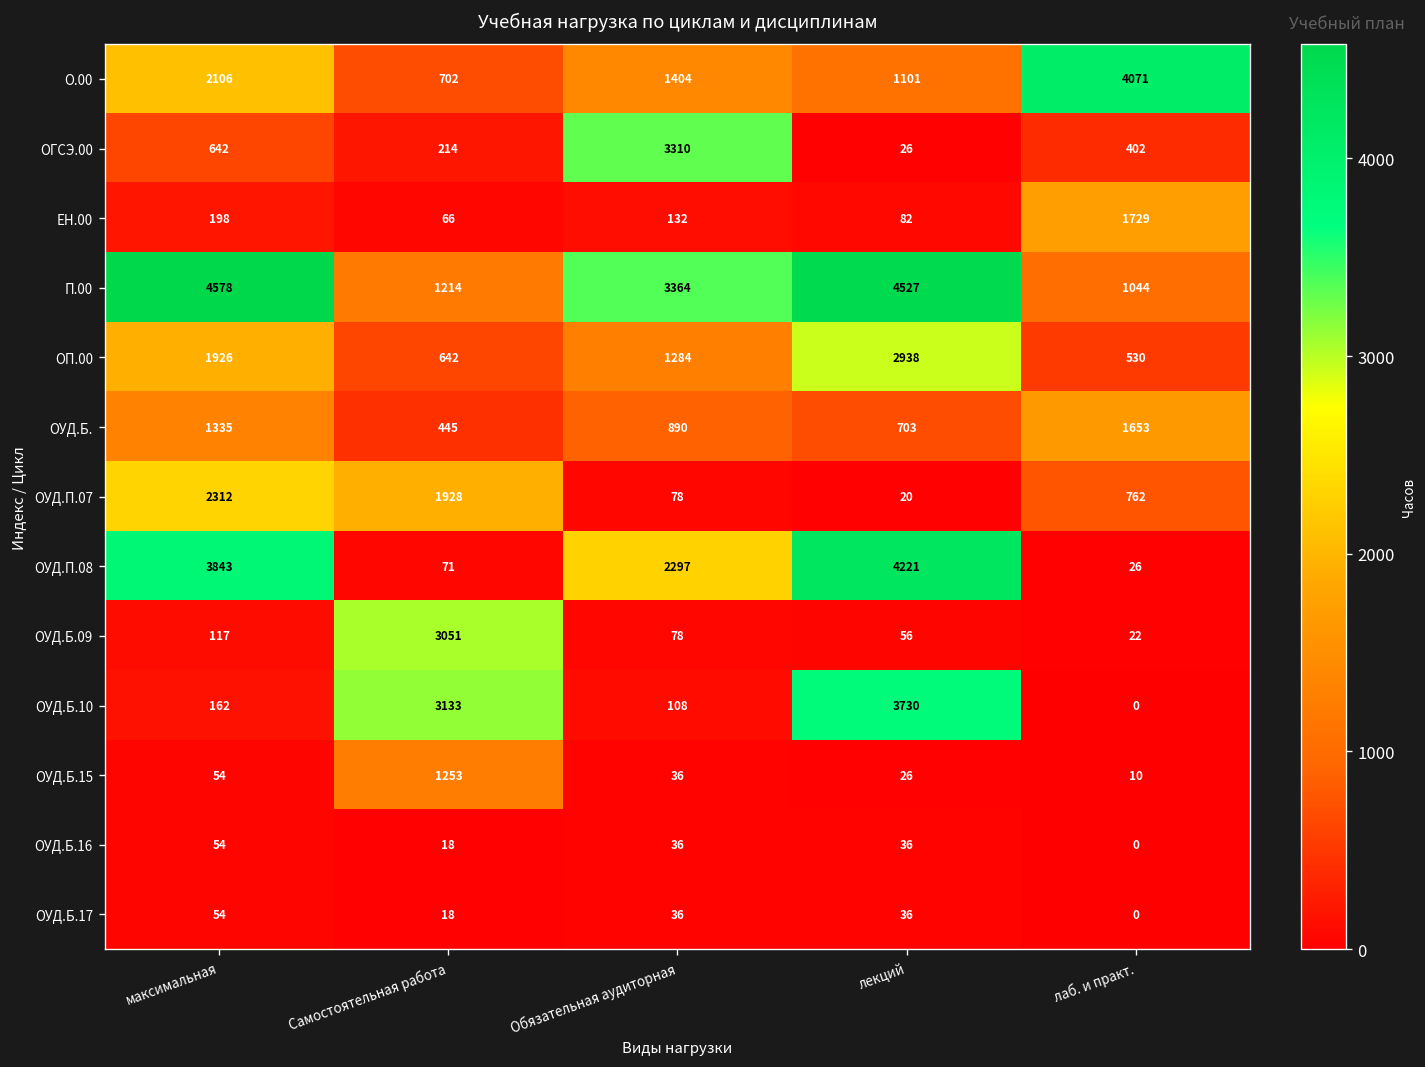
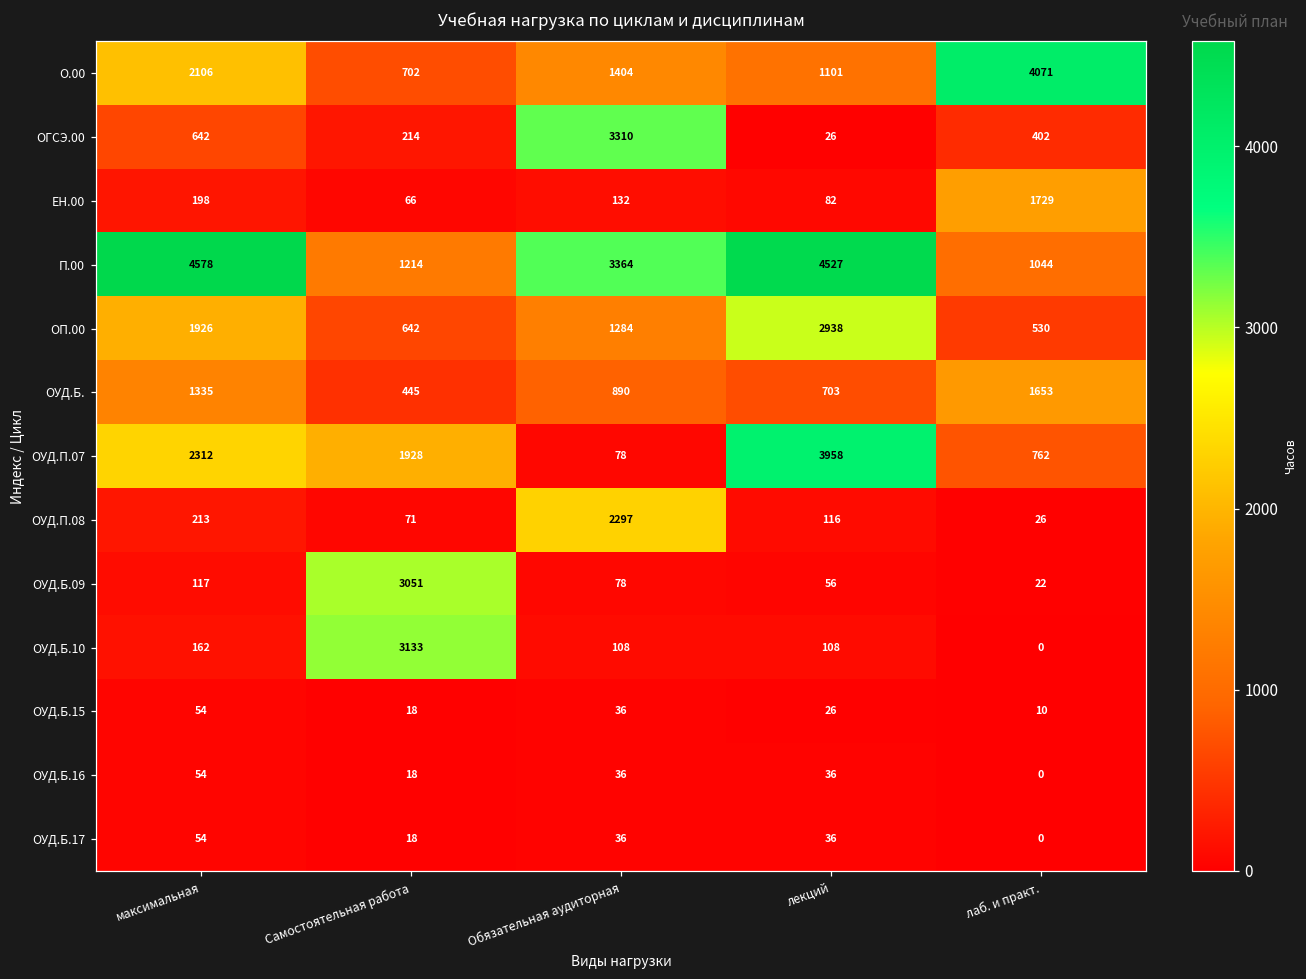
ОУД.П.07, лекций: 20 -> 3958
ОУД.П.08, максимальная: 3843 -> 213
ОУД.П.08, лекций: 4221 -> 116
ОУД.Б.10, лекций: 3730 -> 108
ОУД.Б.15, Самостоятельная работа: 1253 -> 18
